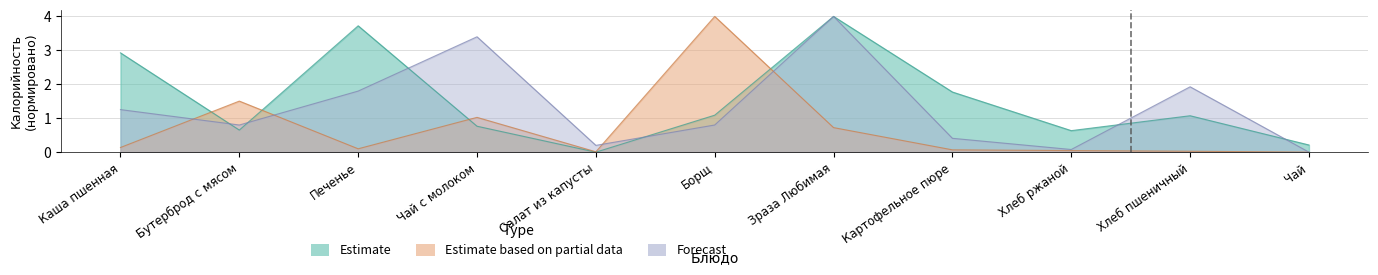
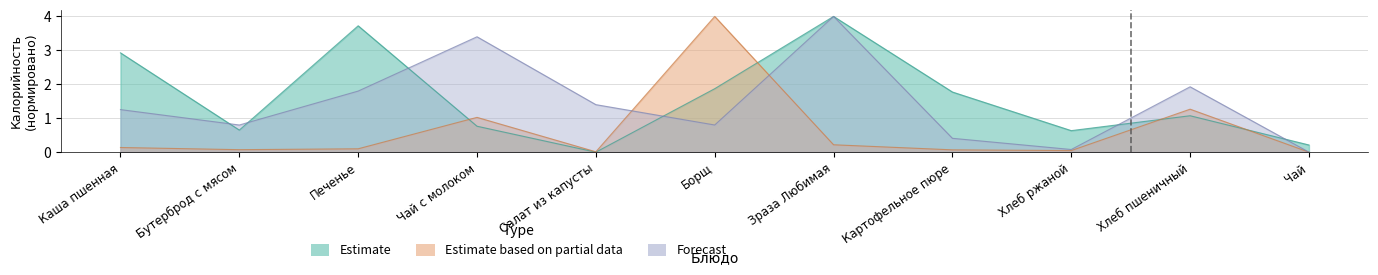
Estimate based on partial data, Бутерброд с мясом: 1.5 -> 0.1
Forecast, Салат из капусты: 0.2 -> 1.4
Estimate, Борщ: 1.1 -> 1.9
Estimate based on partial data, Зраза Любимая: 0.7 -> 0.2
Estimate based on partial data, Хлеб пшеничный: 0.0 -> 1.3
